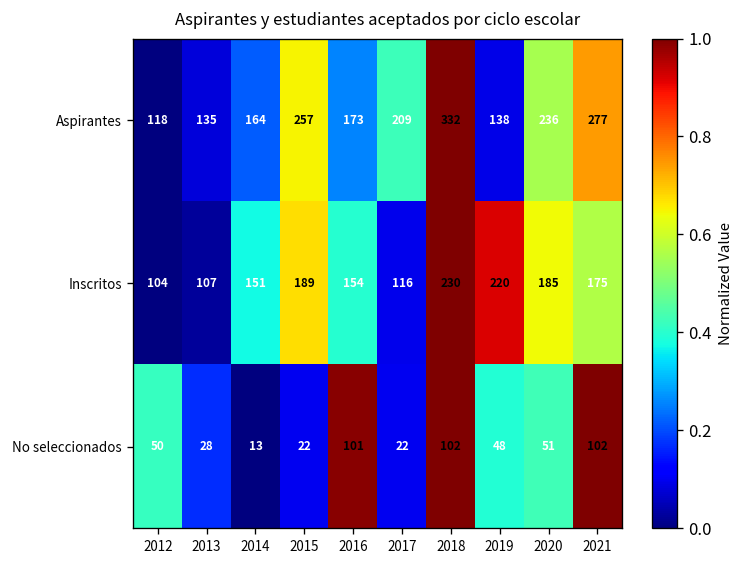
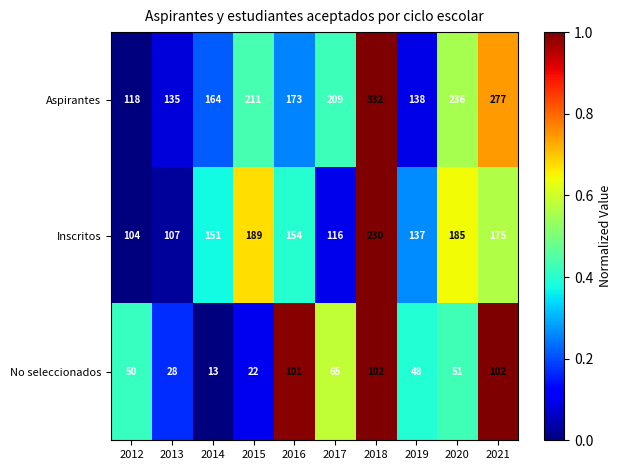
Aspirantes, 2015: 257 -> 211
Inscritos, 2019: 220 -> 137
No seleccionados, 2017: 22 -> 65
